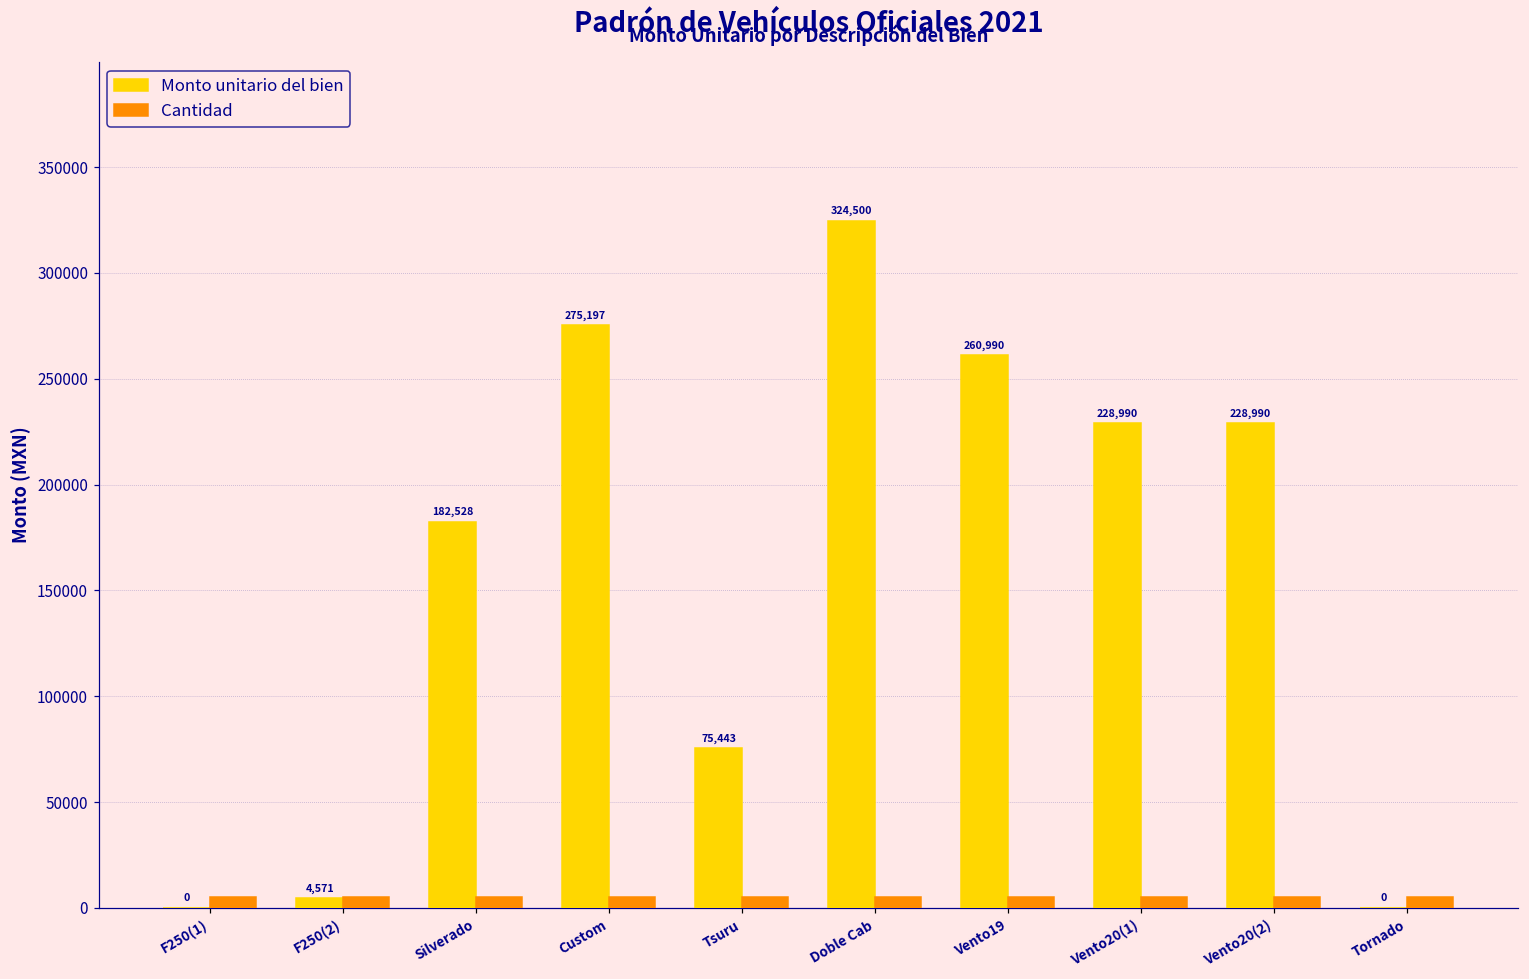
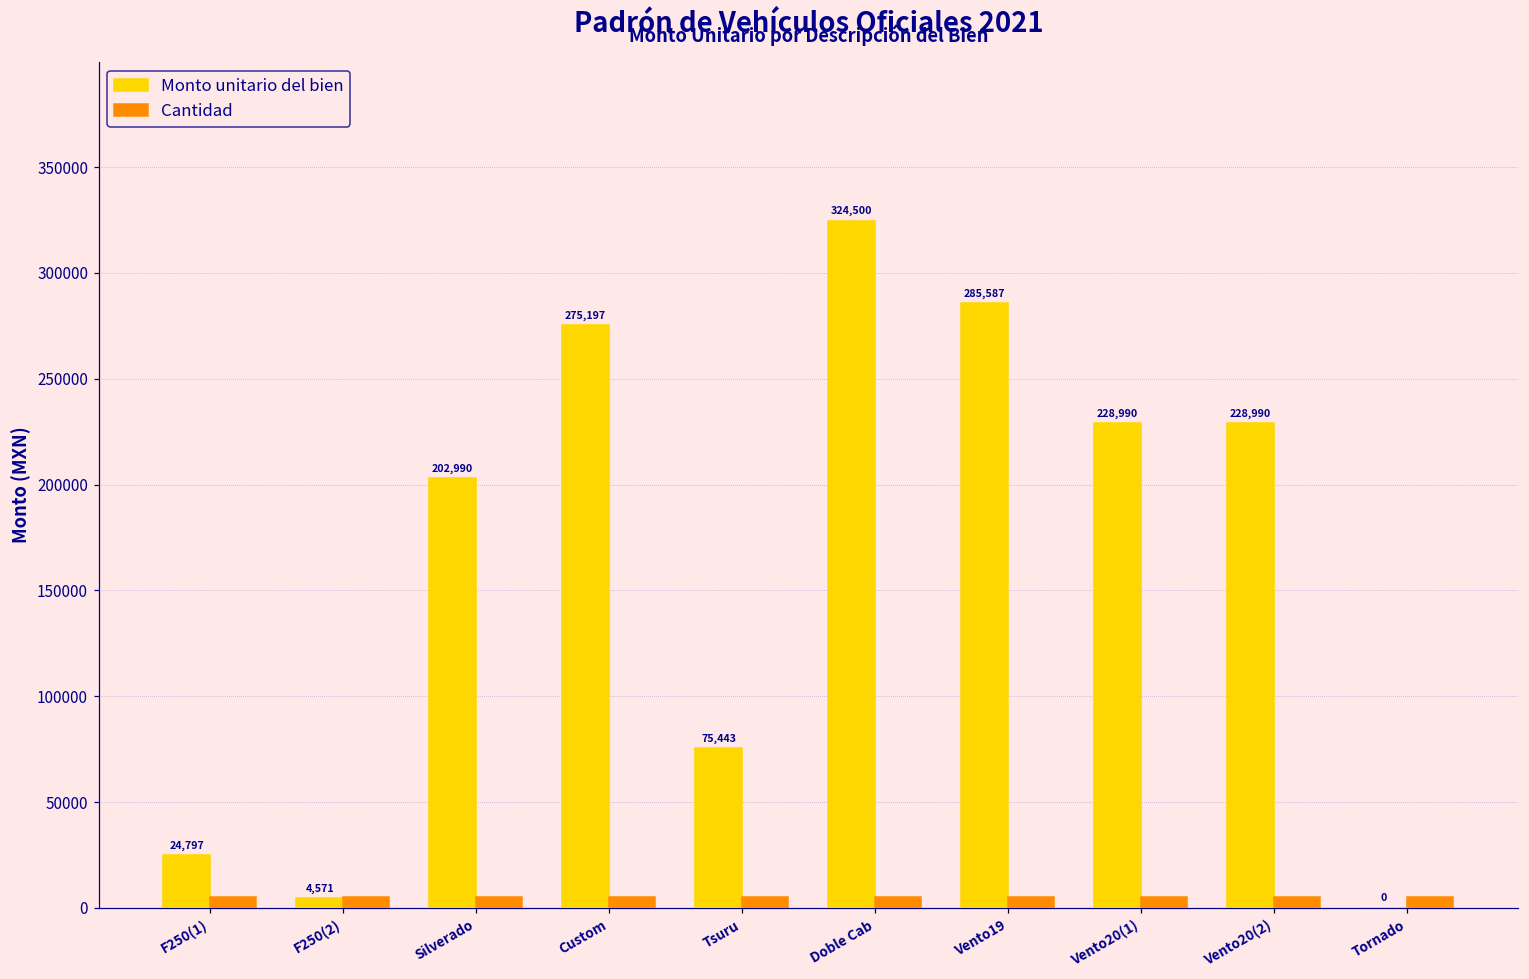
Monto unitario del bien, F250(1): 0 -> 24,797
Monto unitario del bien, Silverado: 182,528 -> 202,990
Monto unitario del bien, Vento19: 260,990 -> 285,587
